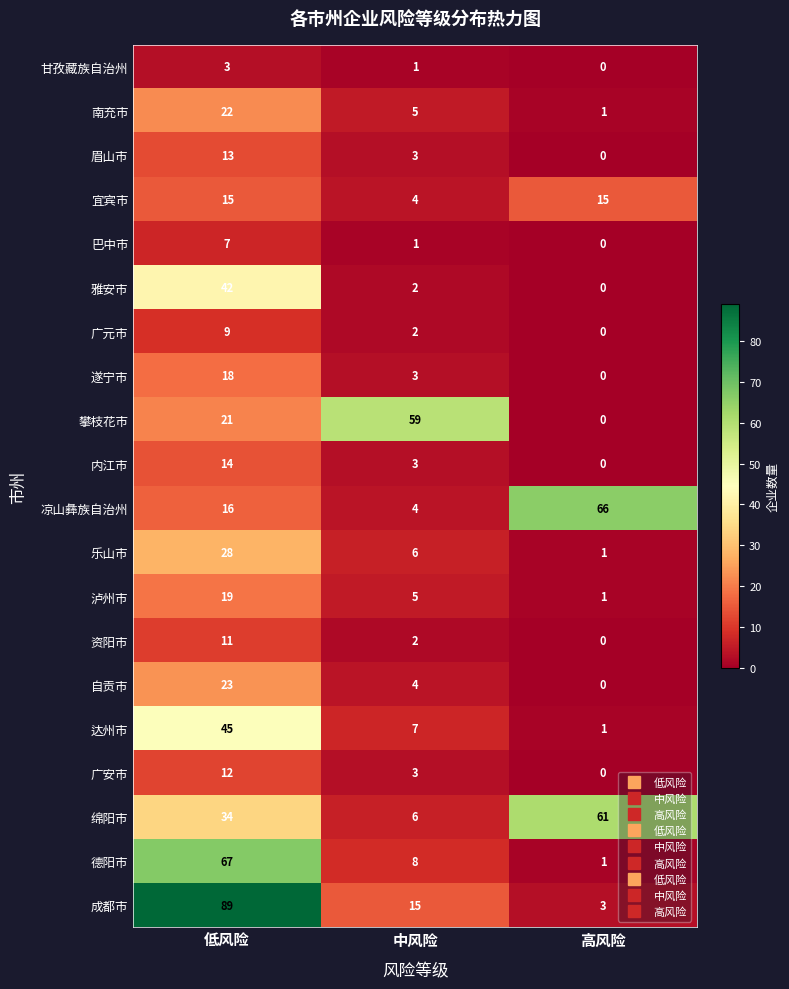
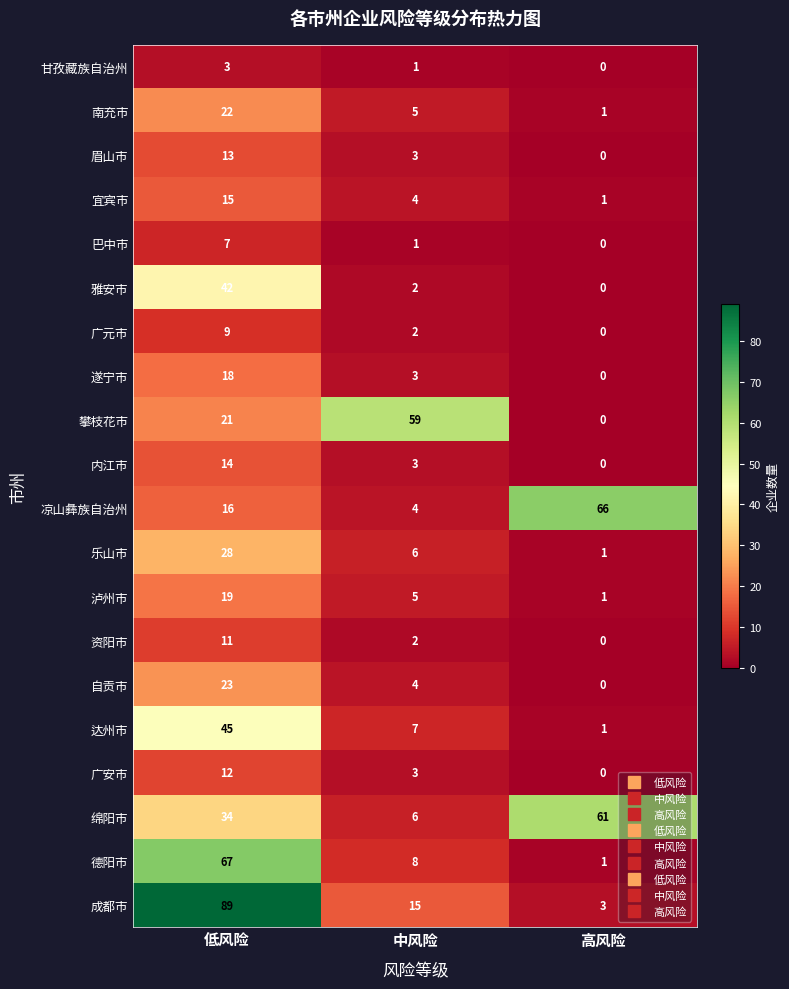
宜宾市, 高风险: 15 -> 1
